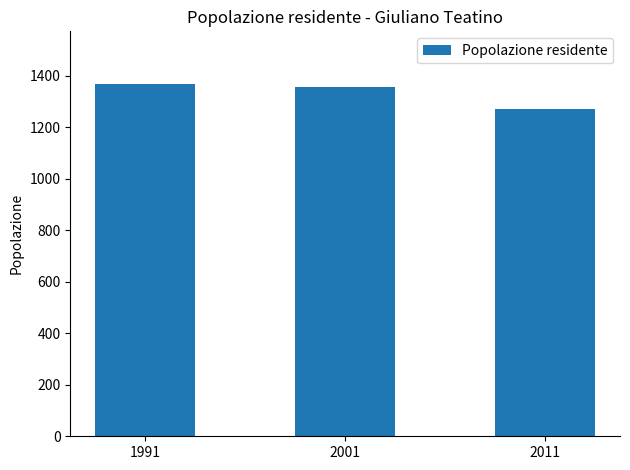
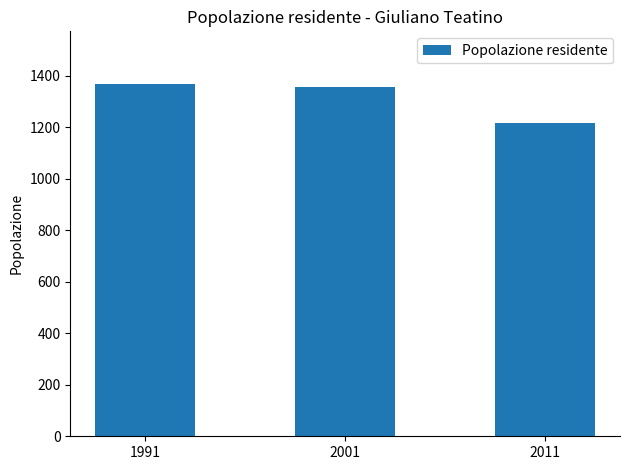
2011: 1270 -> 1220
